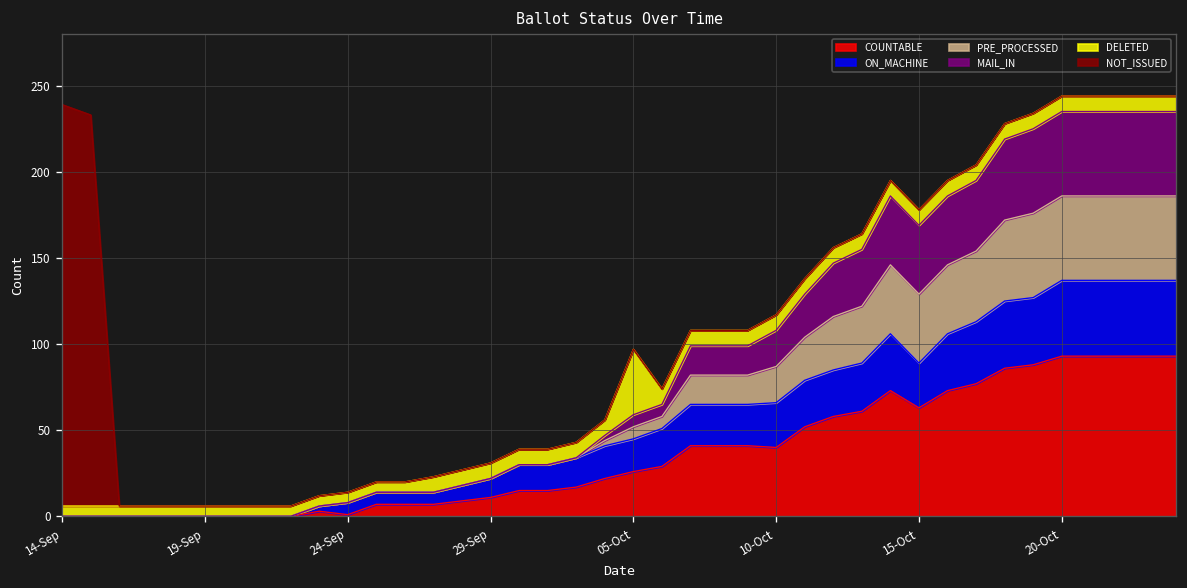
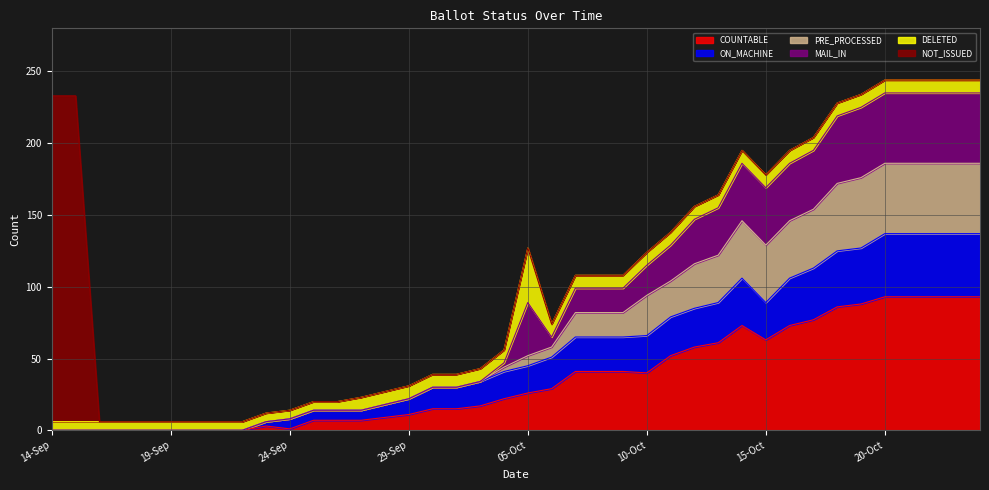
NOT_ISSUED, 14-Sep: 233 -> 227
MAIL_IN, 05-Oct: 7 -> 37
PRE_PROCESSED, 10-Oct: 21 -> 28
